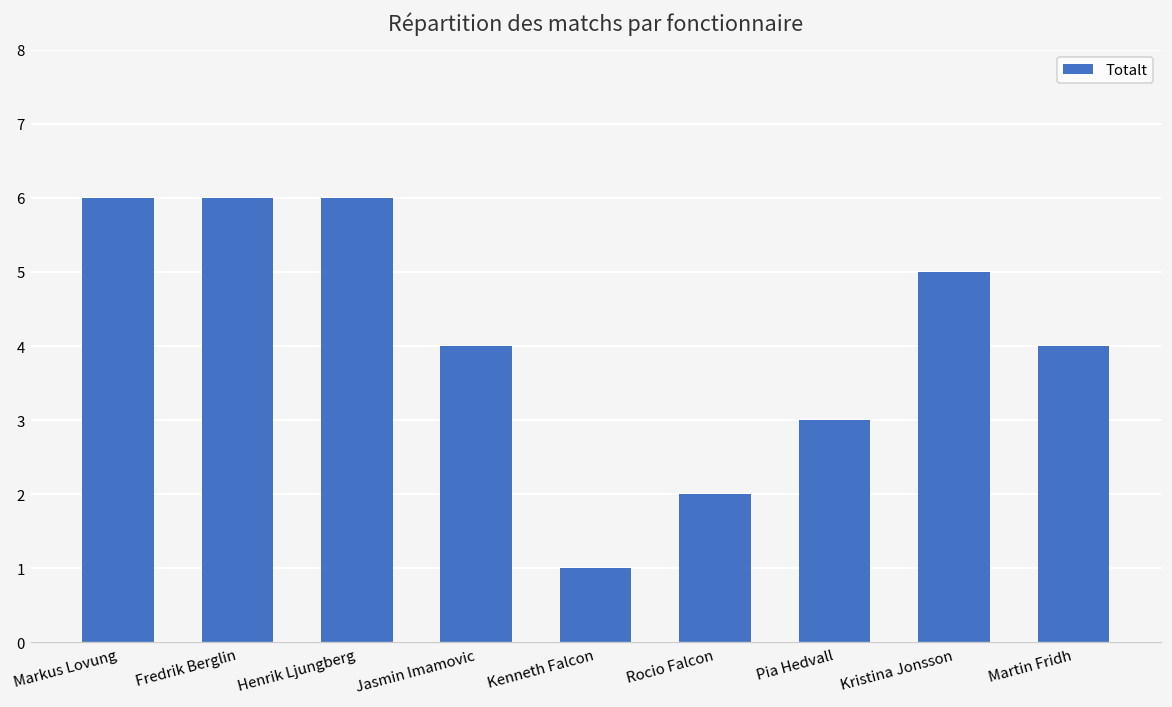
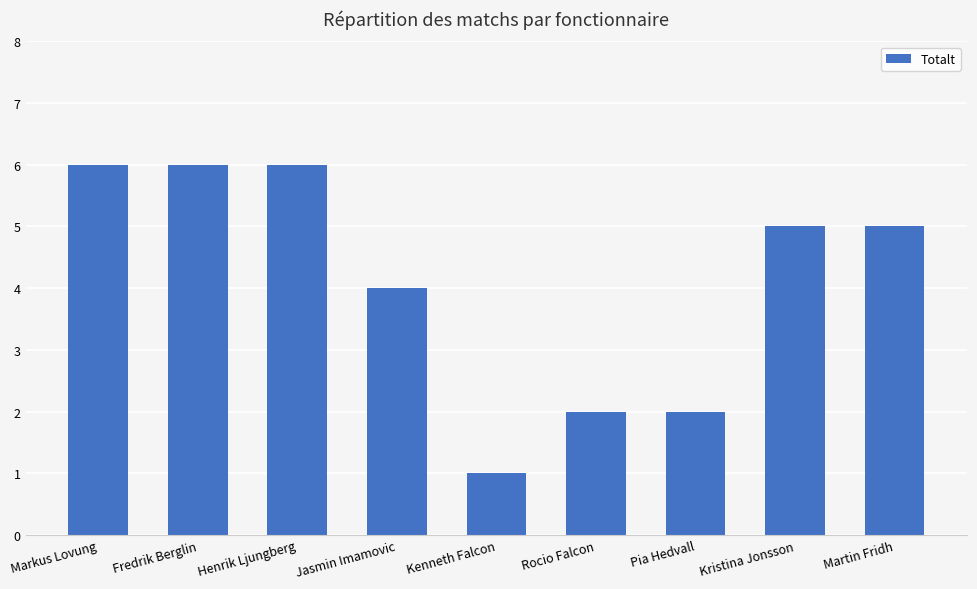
Pia Hedvall: 3 -> 2
Martin Fridh: 4 -> 5
